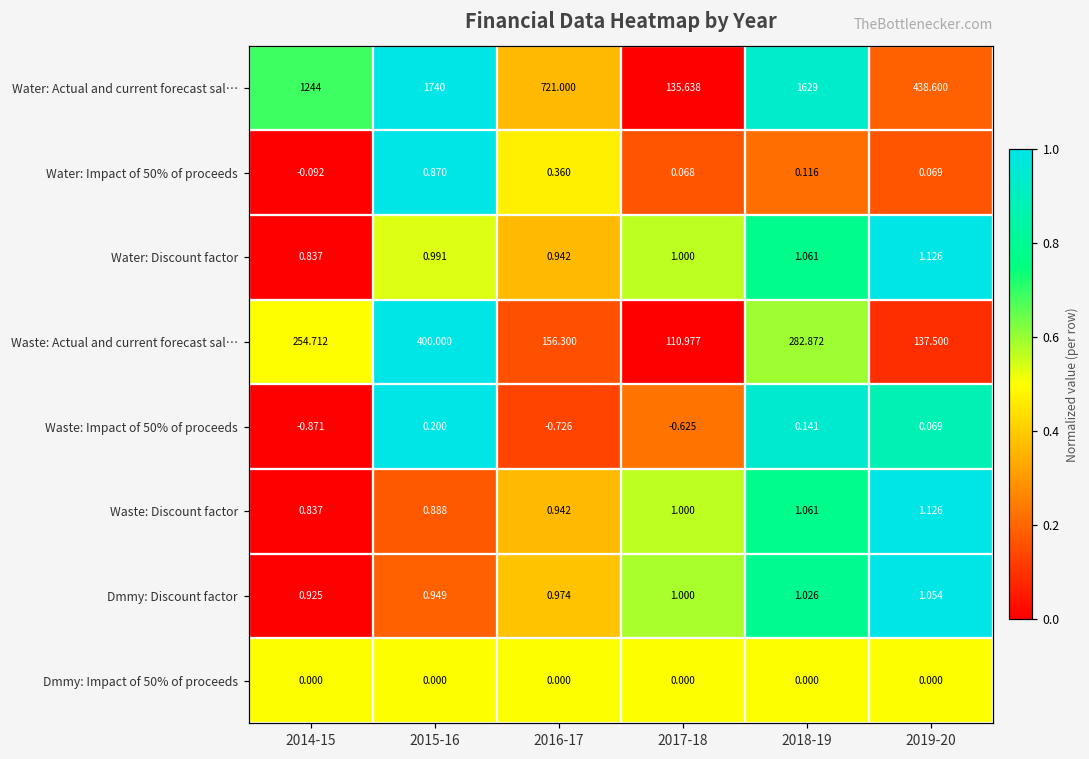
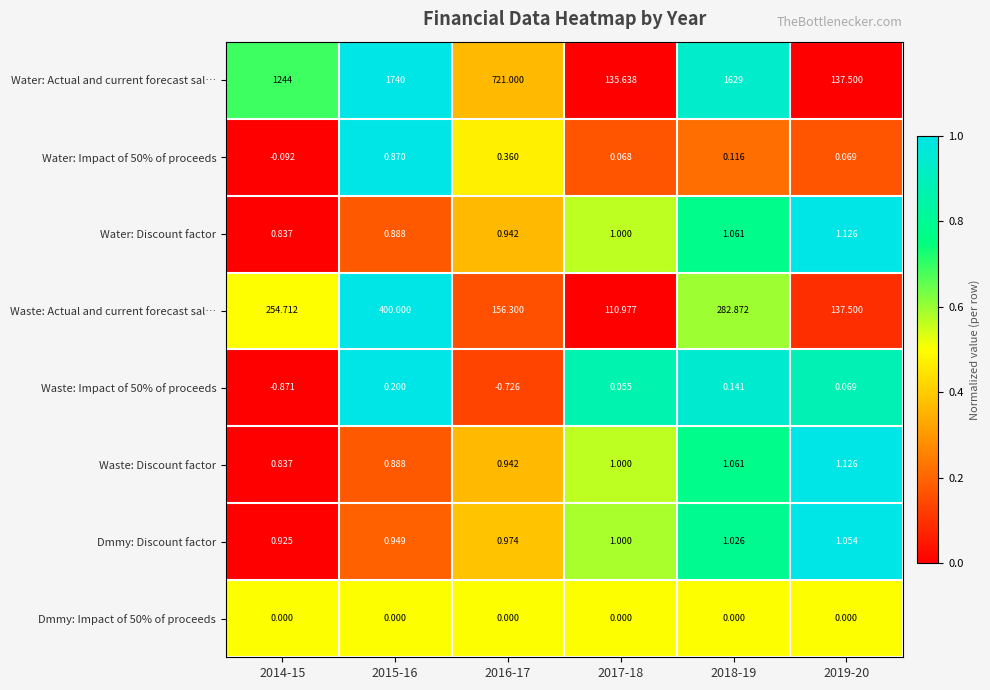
Water: Actual and current forecast sal…, 2019-20: 438.600 -> 137.500
Water: Discount factor, 2015-16: 0.991 -> 0.888
Waste: Impact of 50% of proceeds, 2017-18: -0.625 -> 0.055
